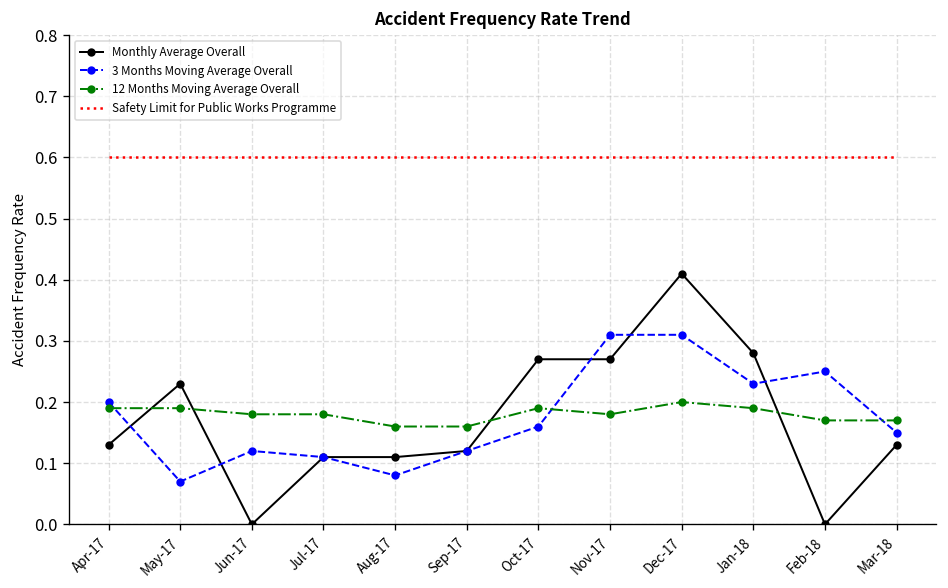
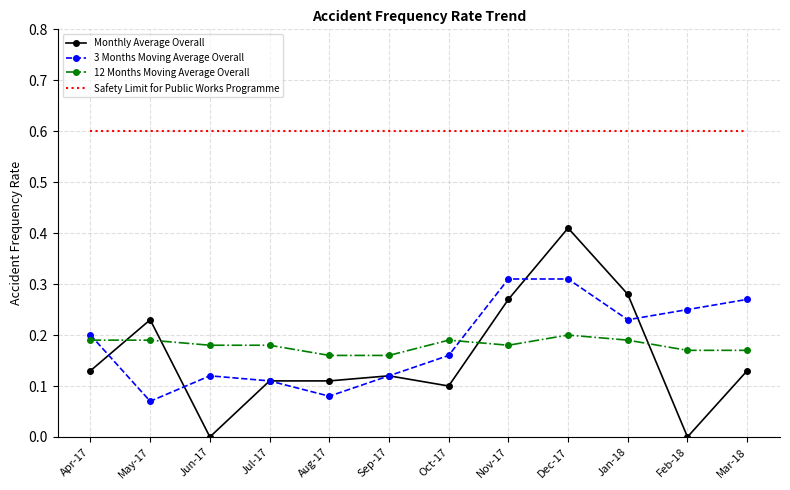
Monthly Average Overall, Oct-17: 0.27 -> 0.10
3 Months Moving Average Overall, Mar-18: 0.15 -> 0.27
